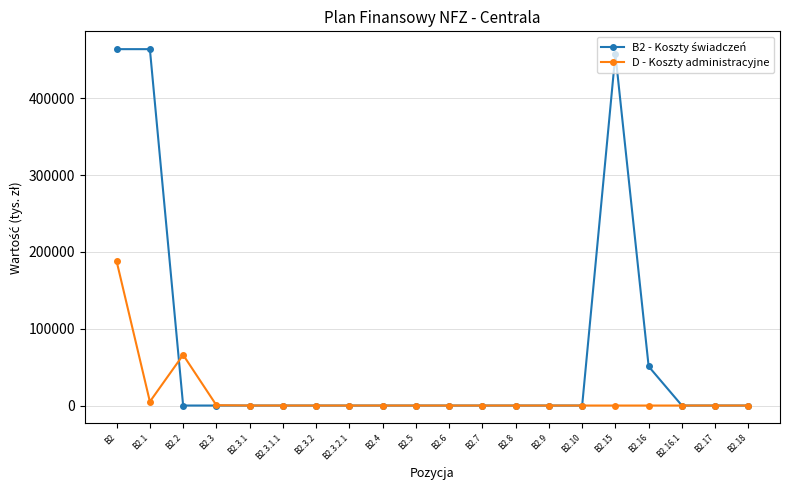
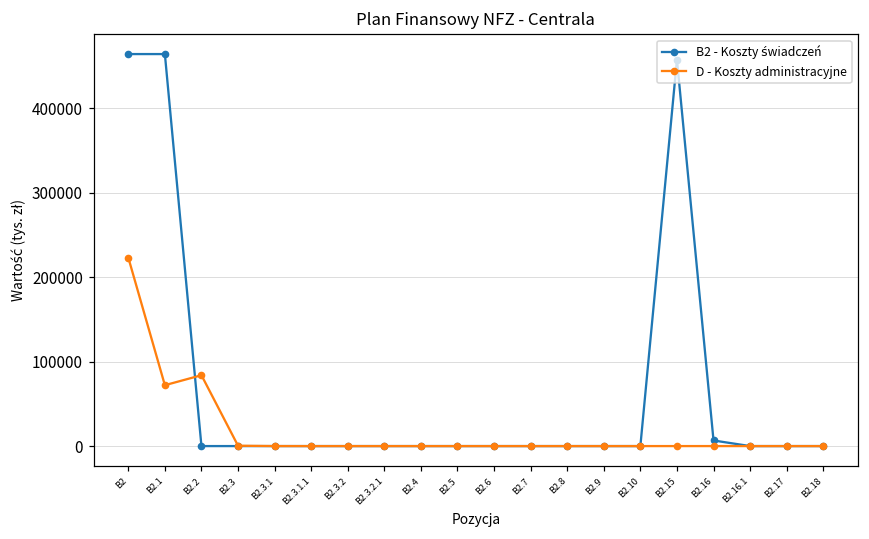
D - Koszty administracyjne, B2: 190000 -> 220000
D - Koszty administracyjne, B2.1: 10000 -> 70000
D - Koszty administracyjne, B2.2: 70000 -> 80000
B2 - Koszty świadczeń, B2.16: 50000 -> 10000
